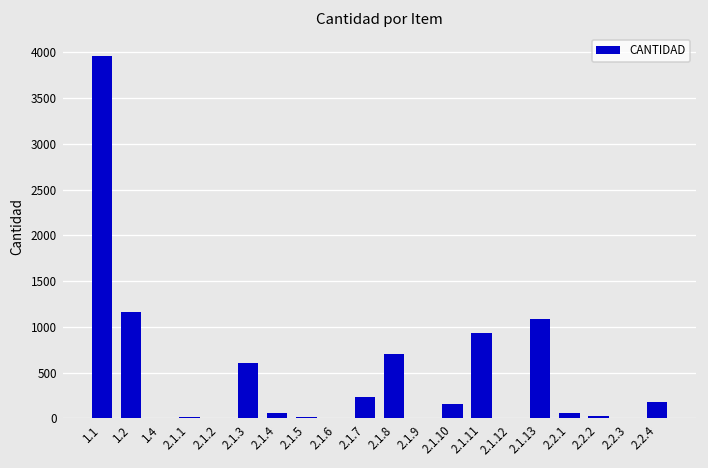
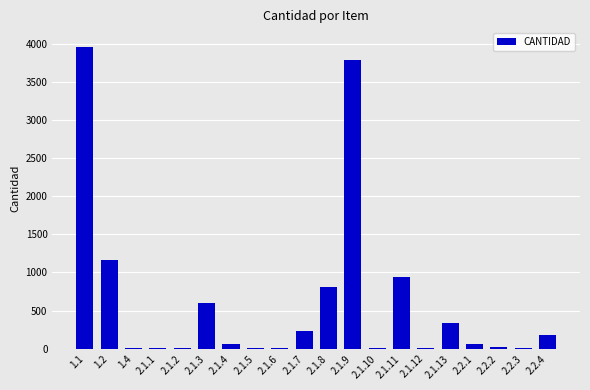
2.1.8: 700 -> 800
2.1.9: 0 -> 3800
2.1.10: 200 -> 0
2.1.13: 1100 -> 300
